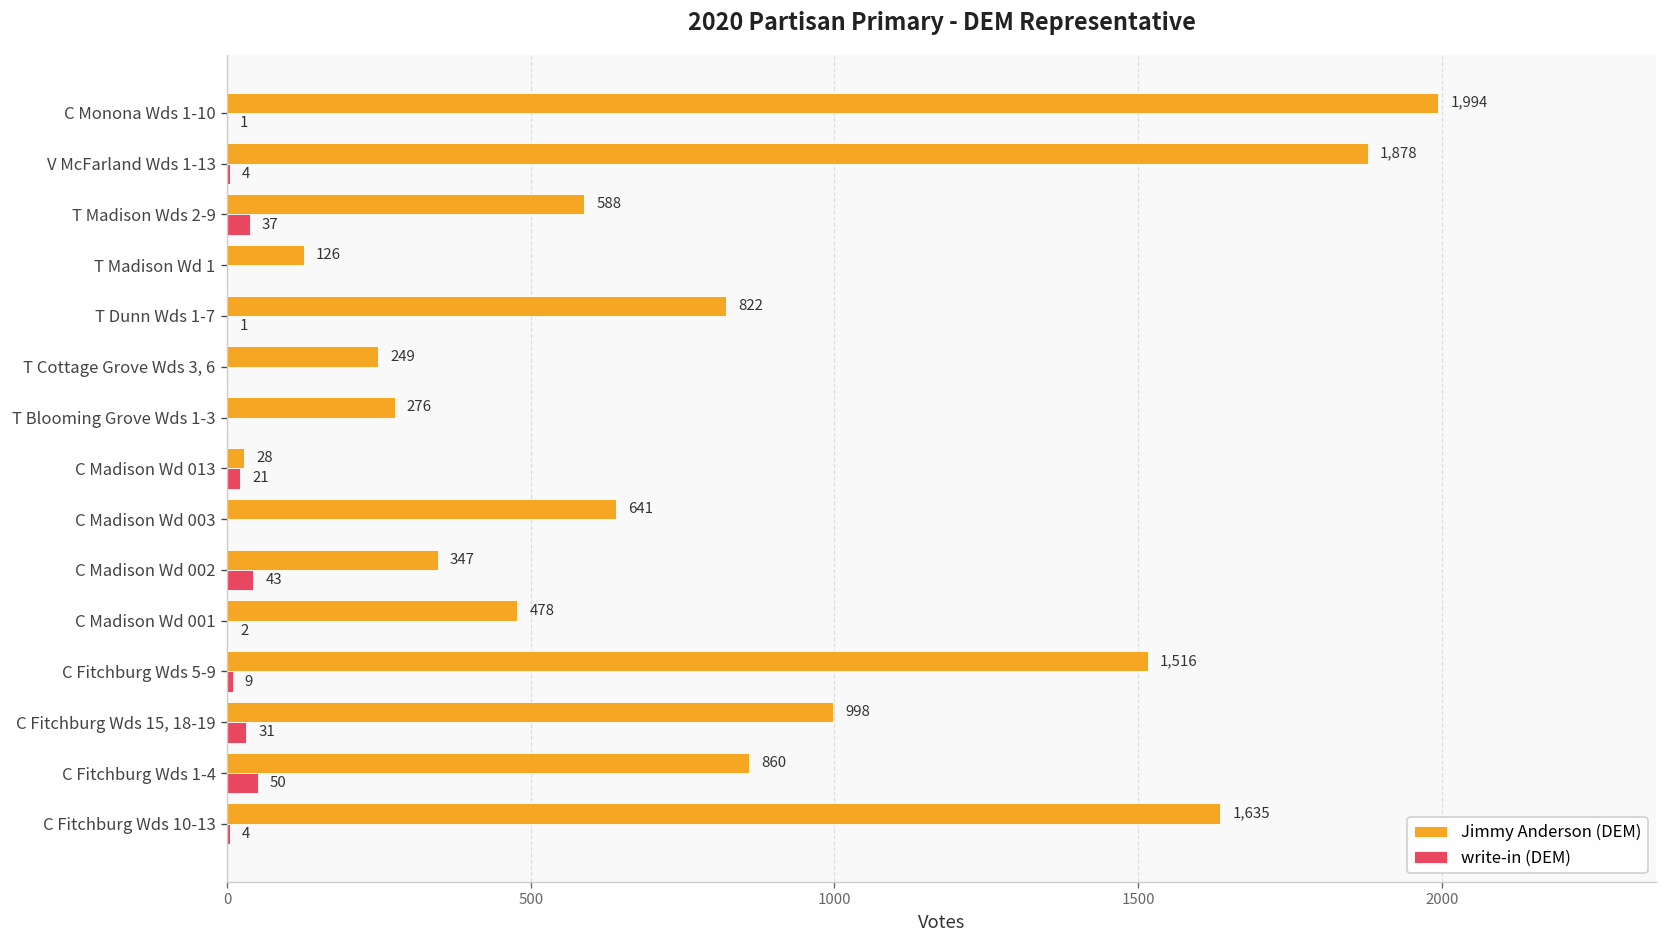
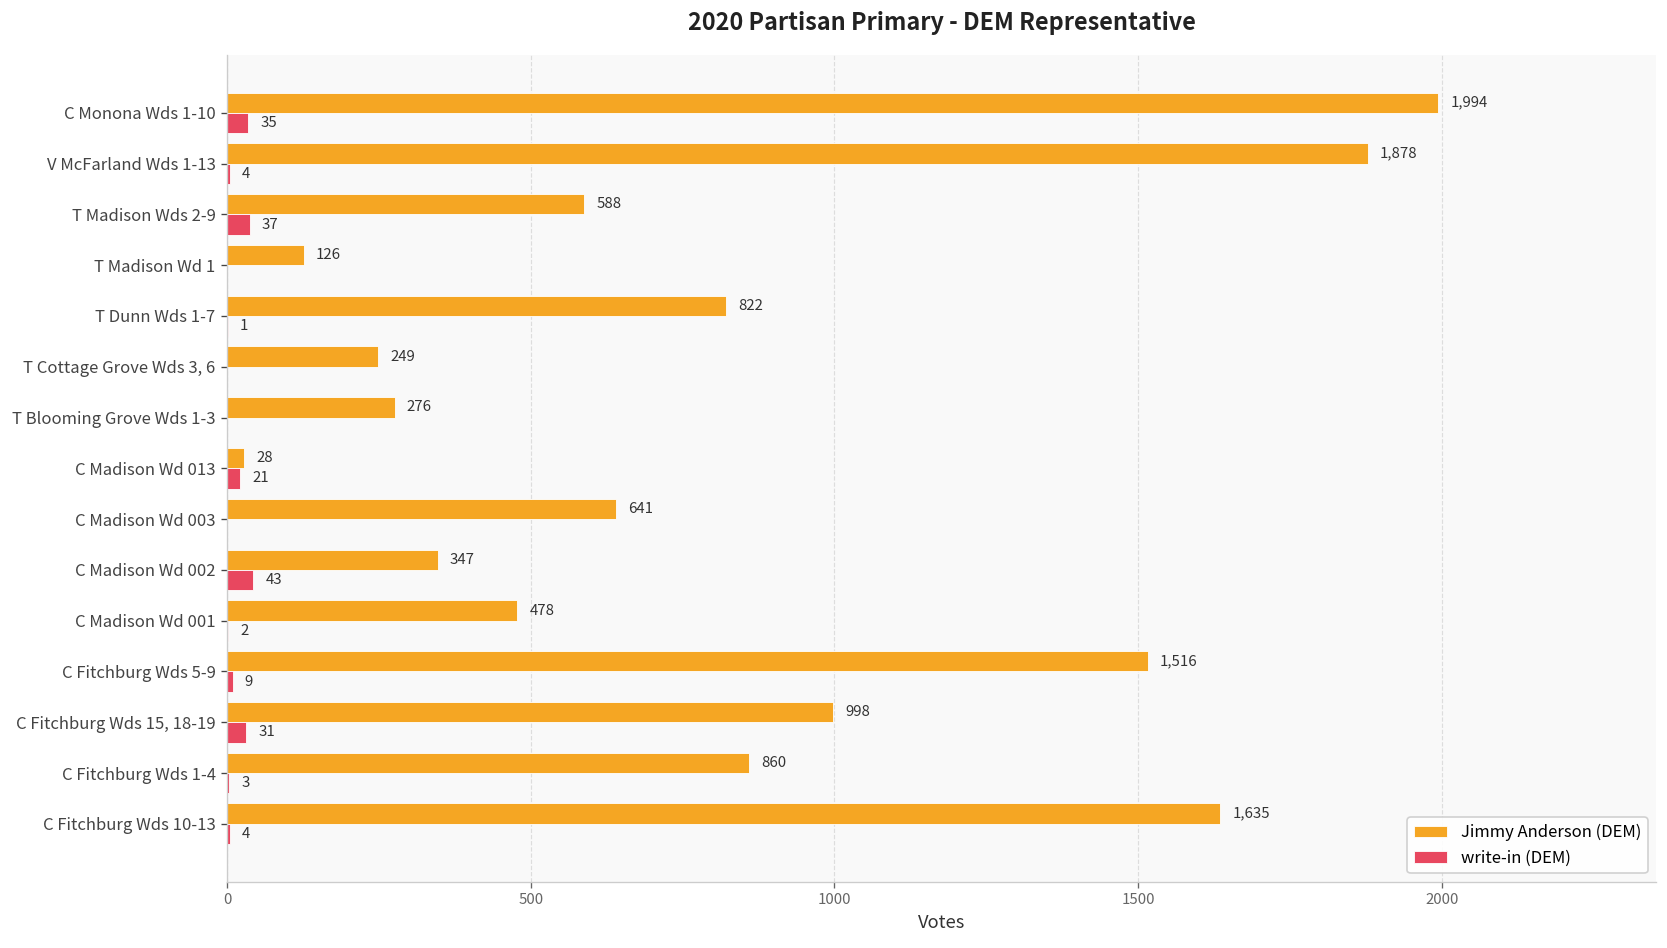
write-in (DEM), C Monona Wds 1-10: 1 -> 35
write-in (DEM), C Fitchburg Wds 1-4: 50 -> 3
